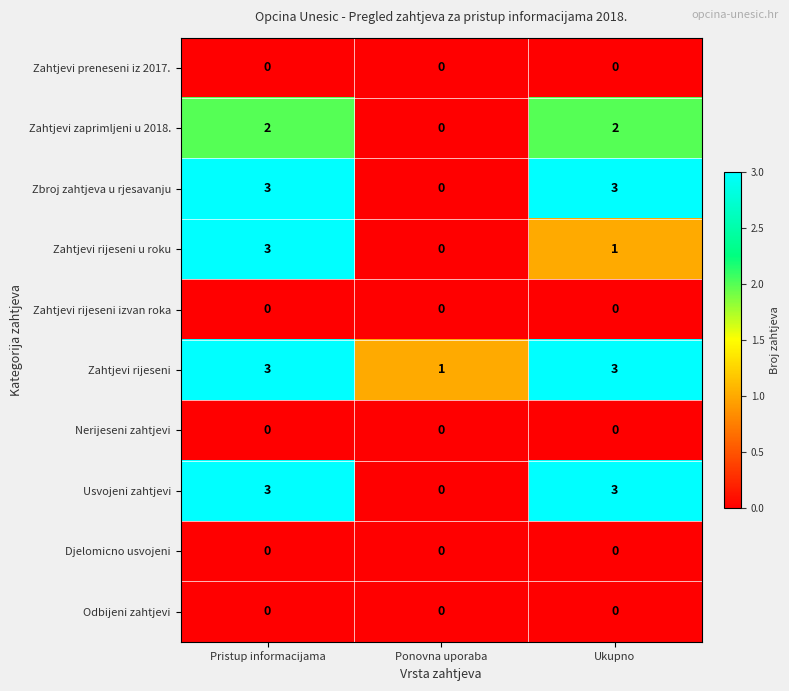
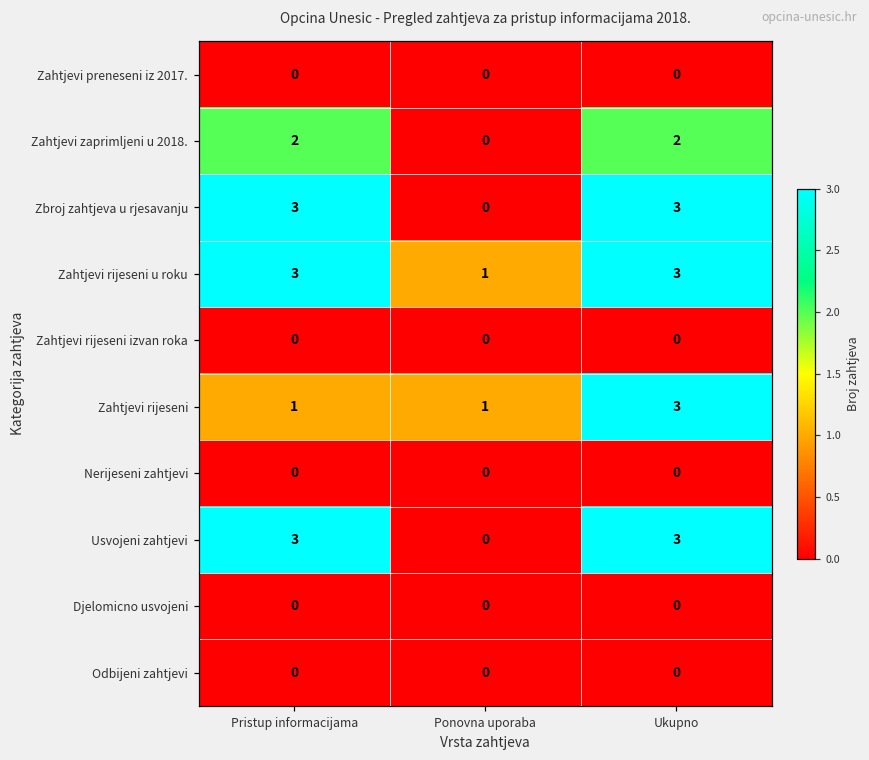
Zahtjevi rijeseni u roku, Ponovna uporaba: 0 -> 1
Zahtjevi rijeseni u roku, Ukupno: 1 -> 3
Zahtjevi rijeseni, Pristup informacijama: 3 -> 1
